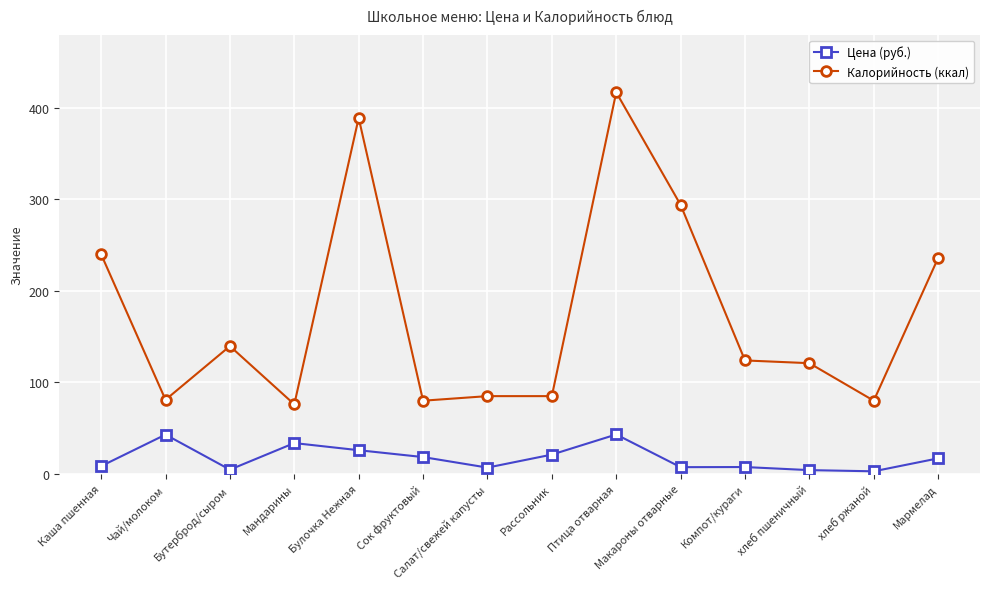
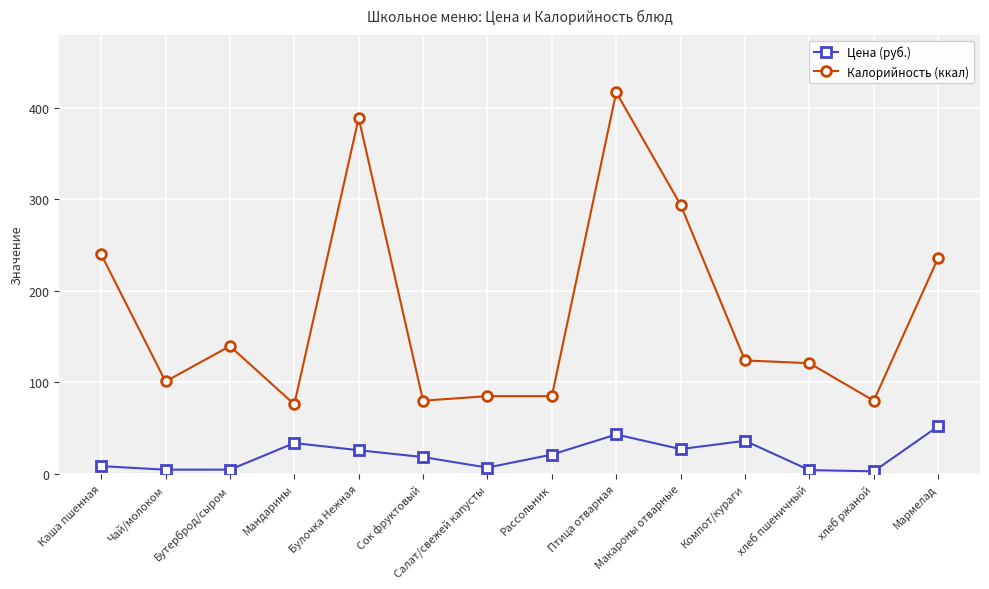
Цена (руб.), Чай/молоком: 40 -> 0
Калорийность (ккал), Чай/молоком: 80 -> 100
Цена (руб.), Макароны отварные: 10 -> 30
Цена (руб.), Компот/кураги: 10 -> 40
Цена (руб.), Мармелад: 20 -> 50
